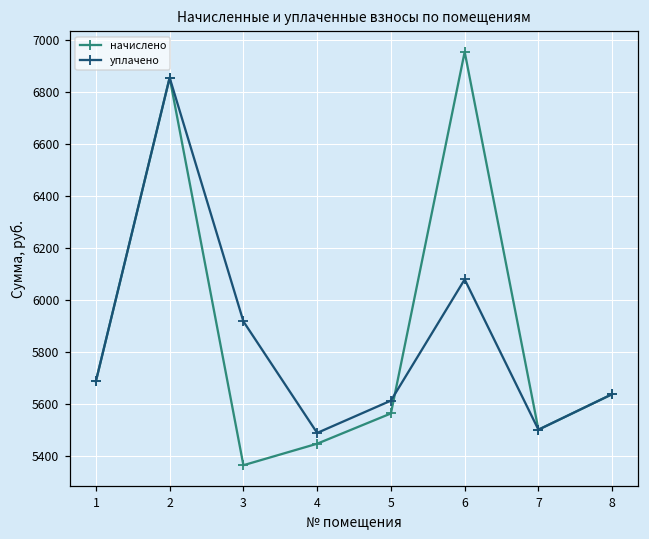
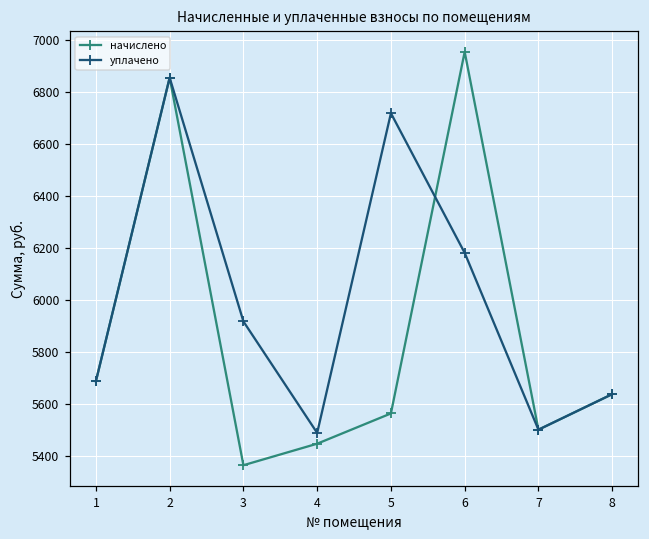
уплачено, 5: 5610 -> 6720
уплачено, 6: 6080 -> 6180
